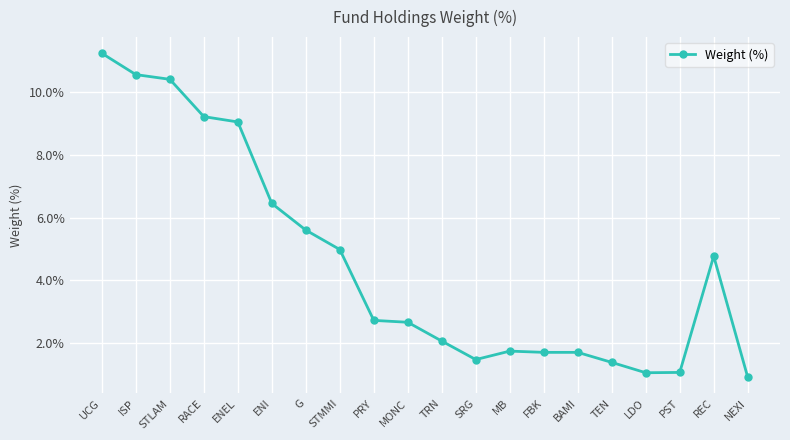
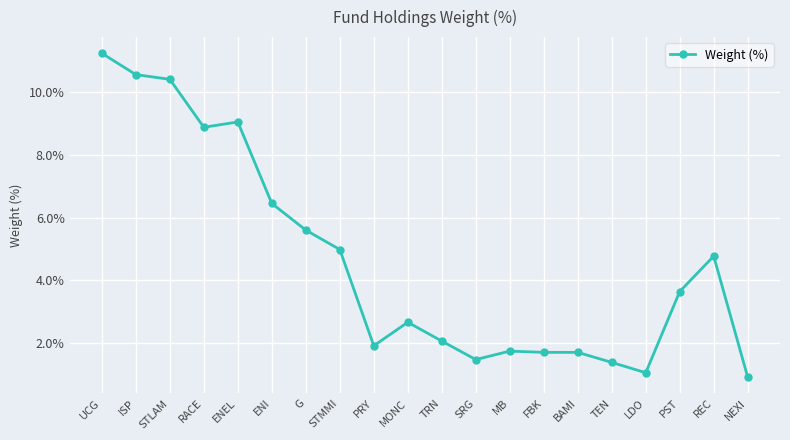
RACE: 9.2% -> 8.9%
PRY: 2.7% -> 1.9%
PST: 1.1% -> 3.6%
